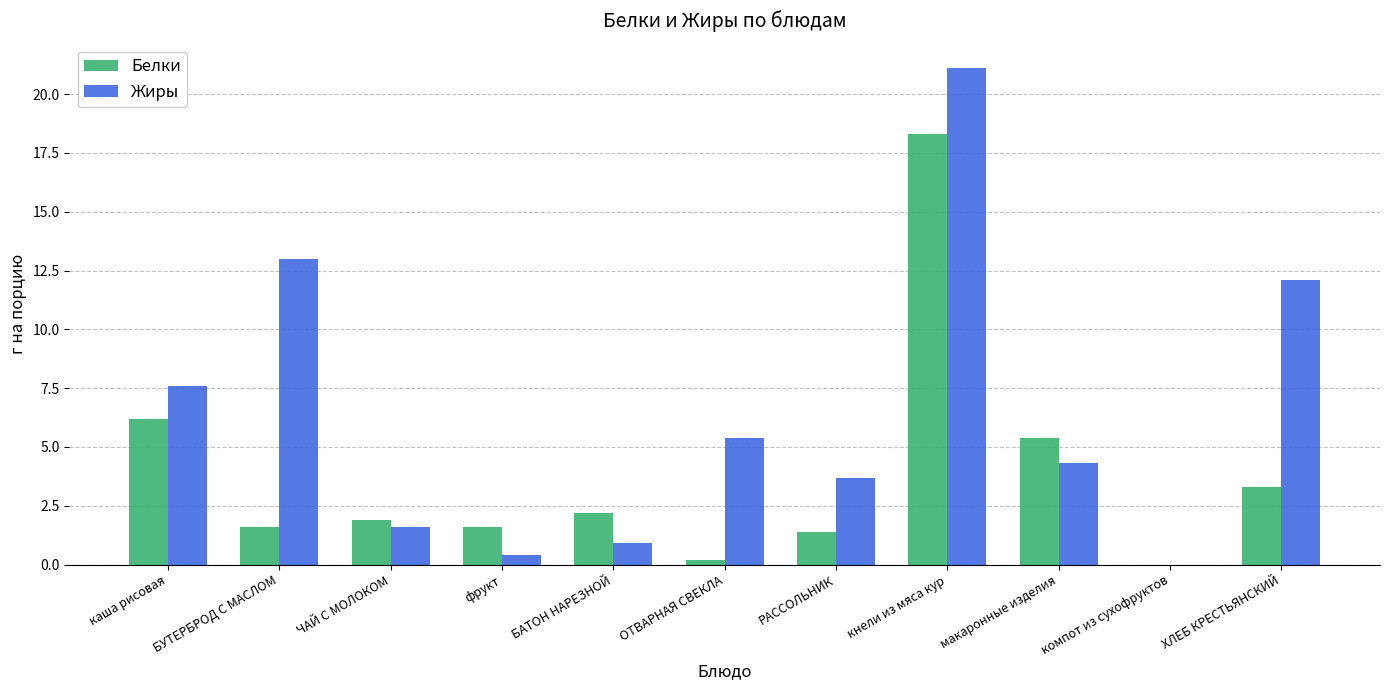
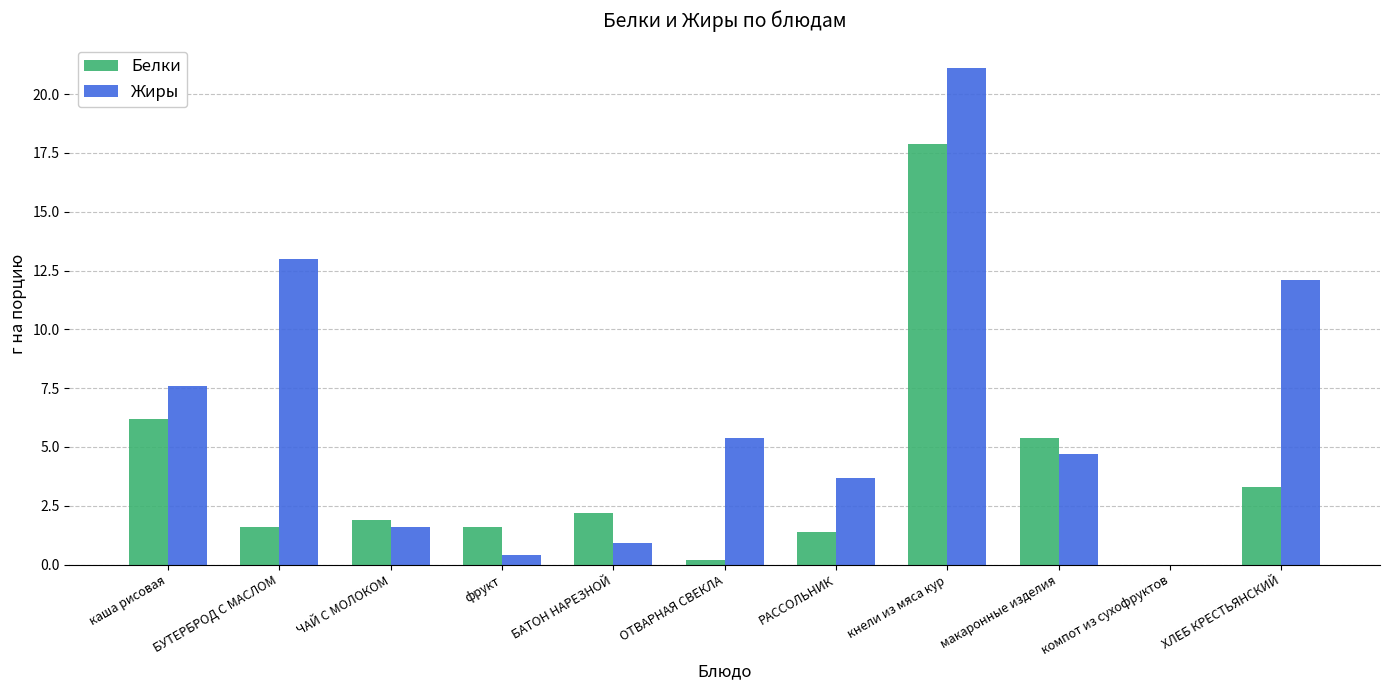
Белки, кнели из мяса кур: 18.3 -> 17.9
Жиры, макаронные изделия: 4.3 -> 4.7
